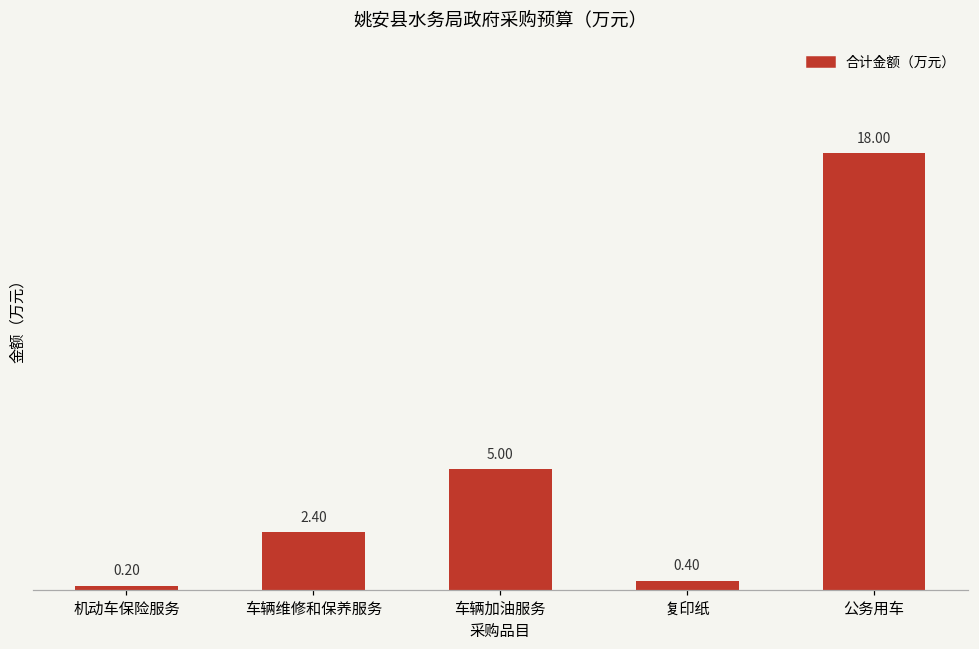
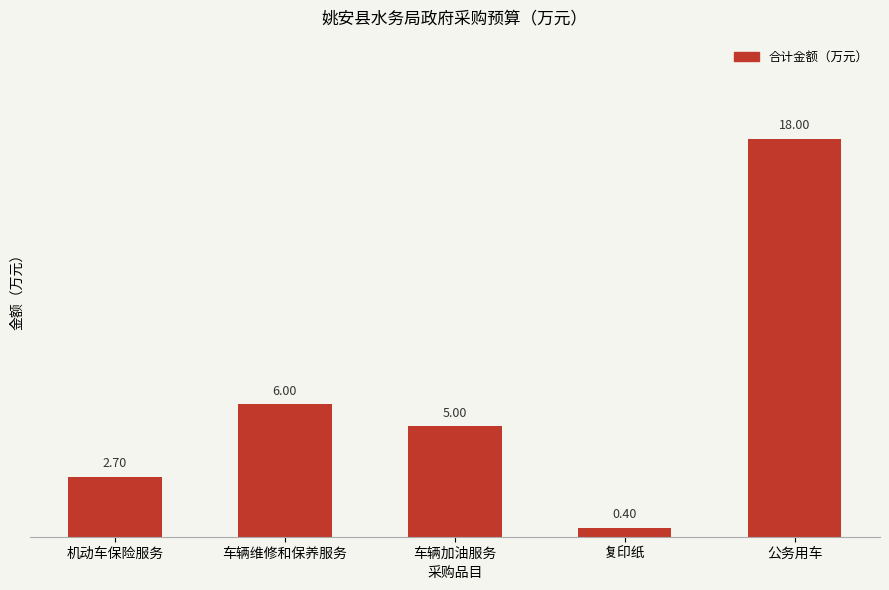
机动车保险服务: 0.20 -> 2.70
车辆维修和保养服务: 2.40 -> 6.00
